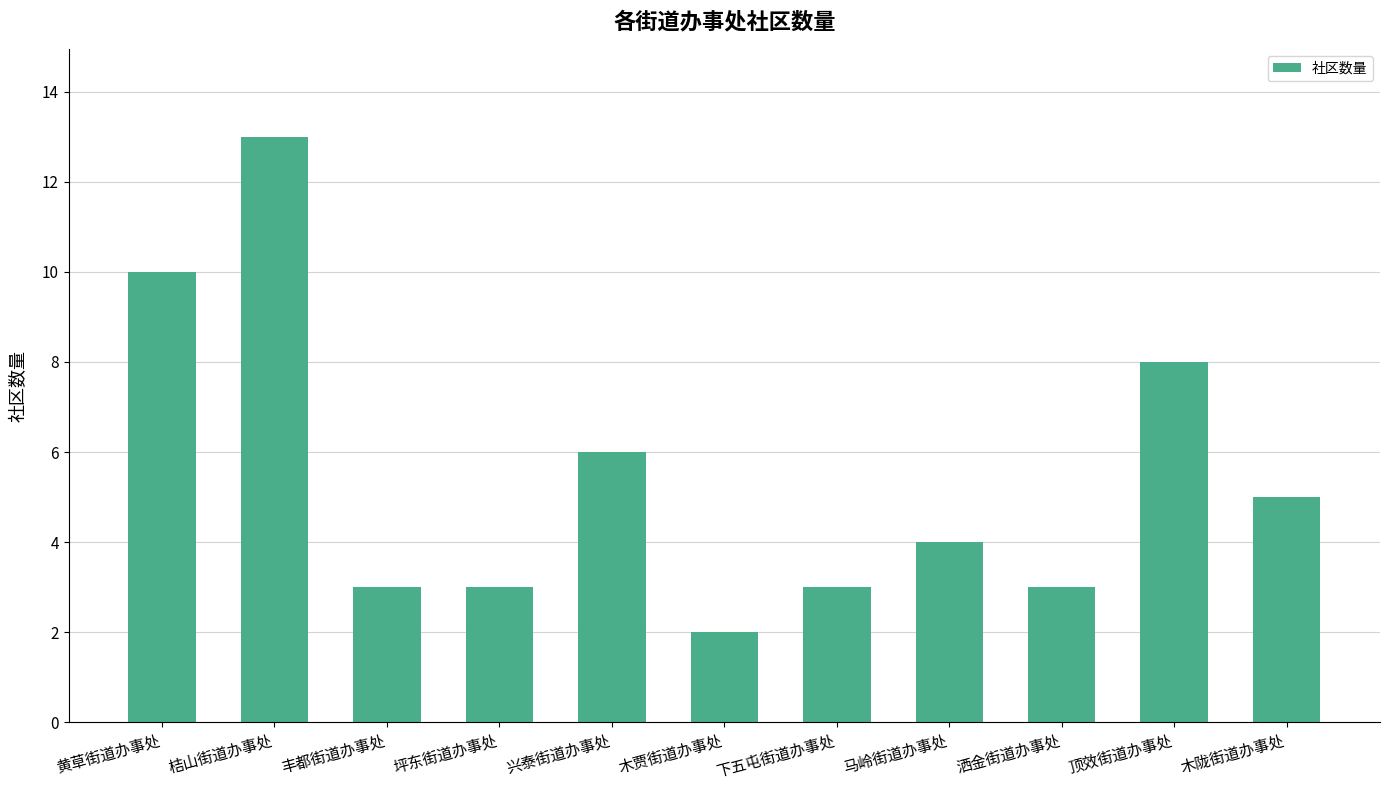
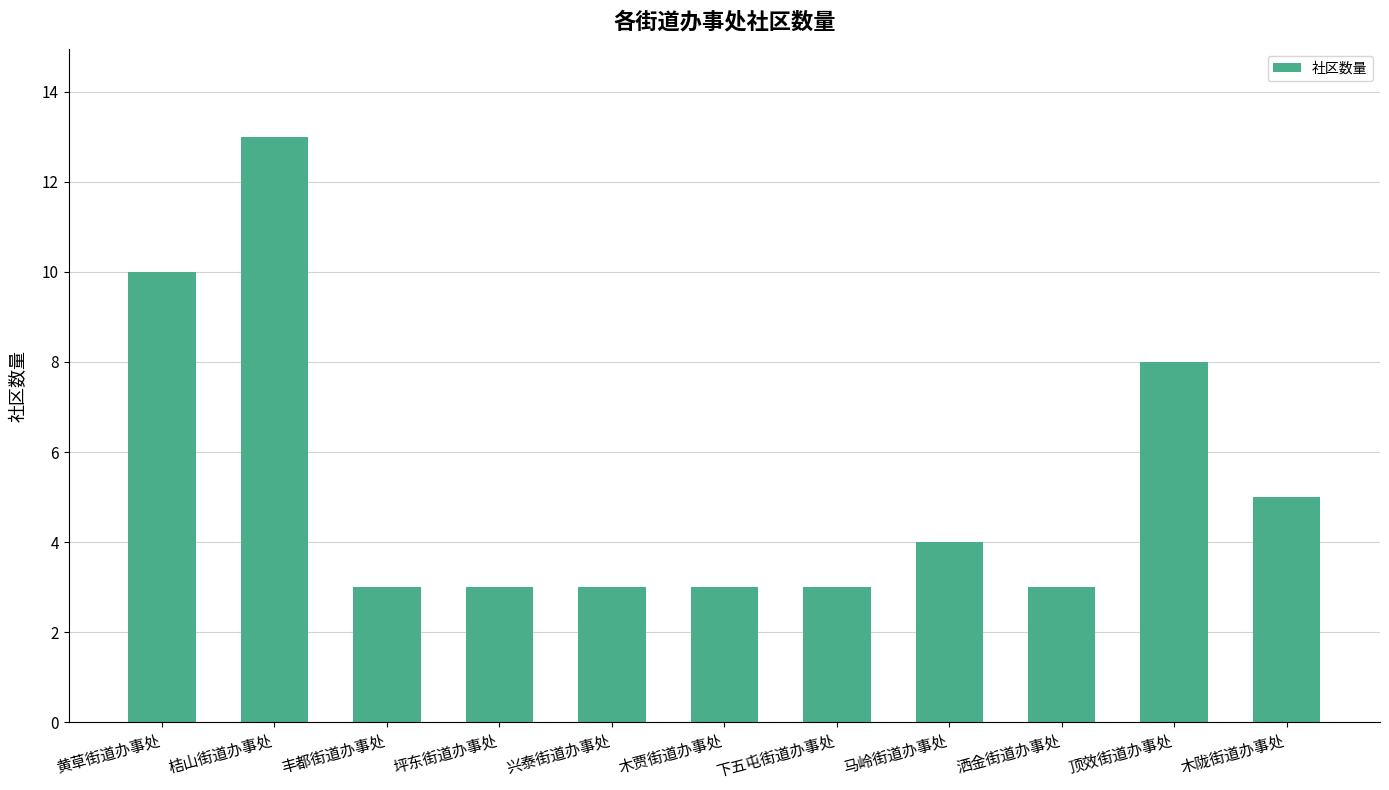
兴泰街道办事处: 6 -> 3
木贾街道办事处: 2 -> 3
